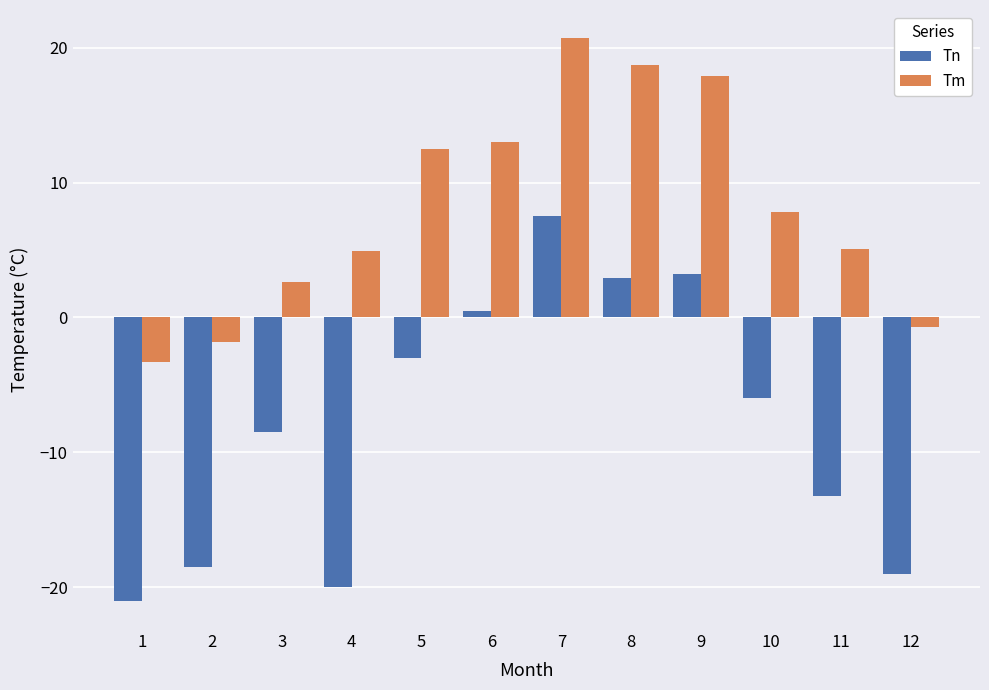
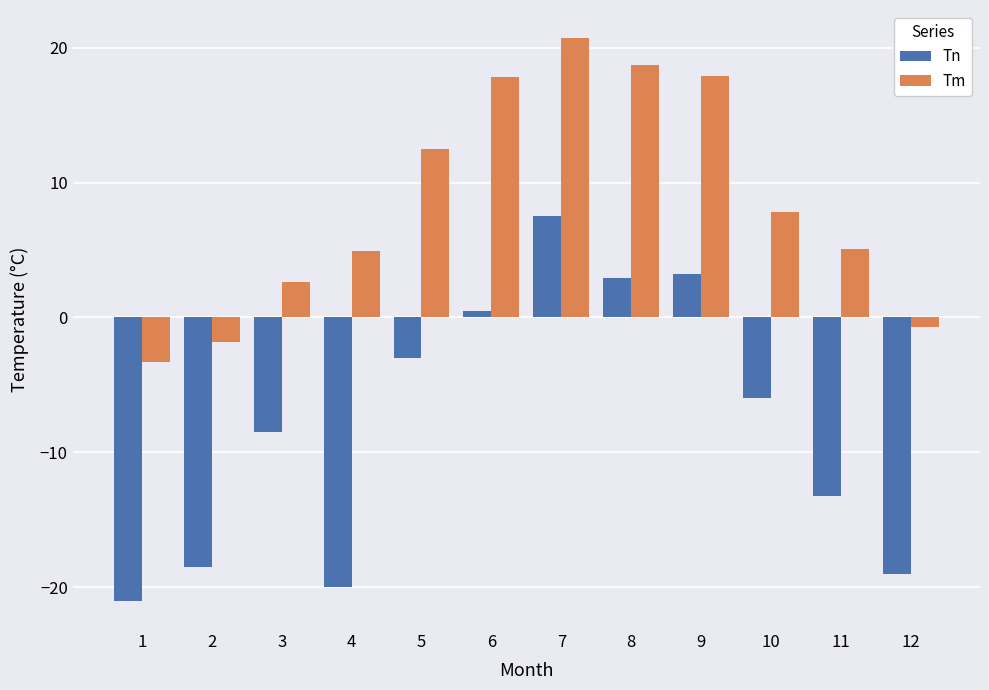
Tm, 6: 13.0 -> 17.8
